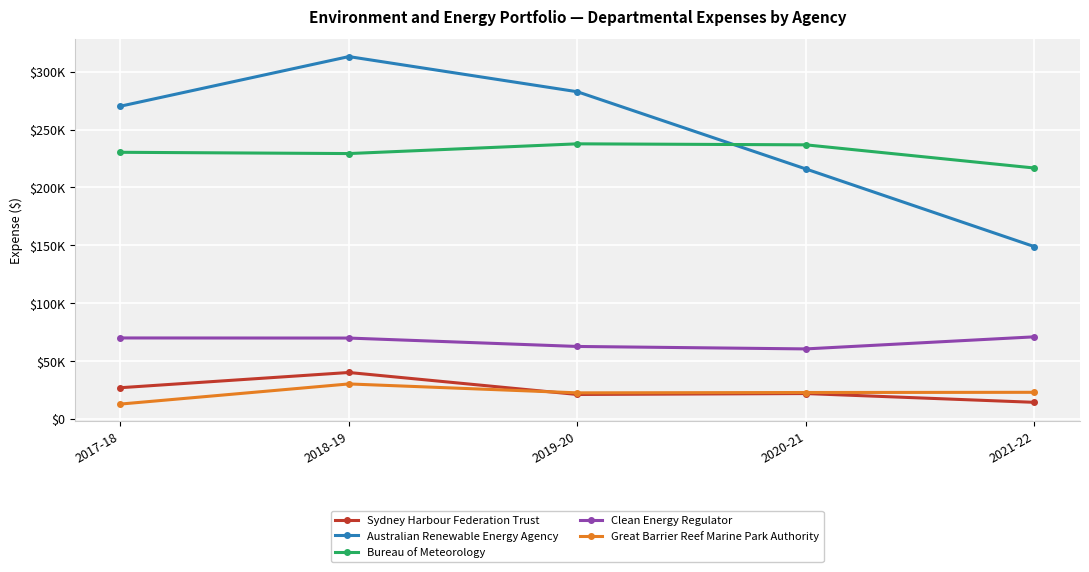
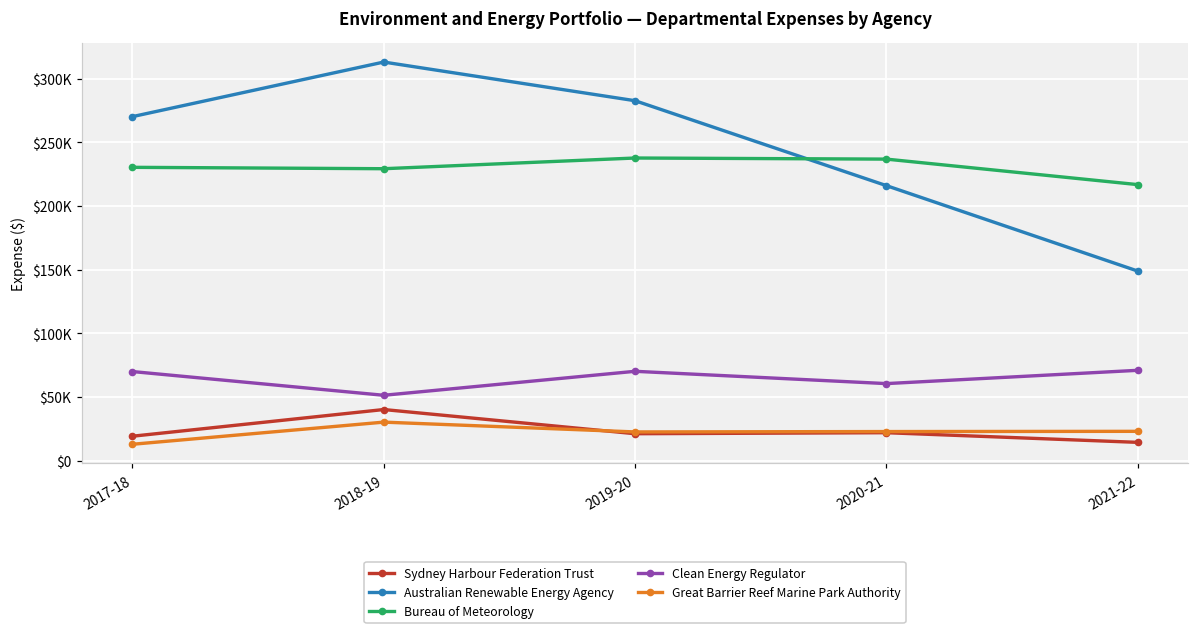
Sydney Harbour Federation Trust, 2017-18: $27000 -> $19000
Clean Energy Regulator, 2018-19: $70000 -> $51000
Clean Energy Regulator, 2019-20: $63000 -> $70000
